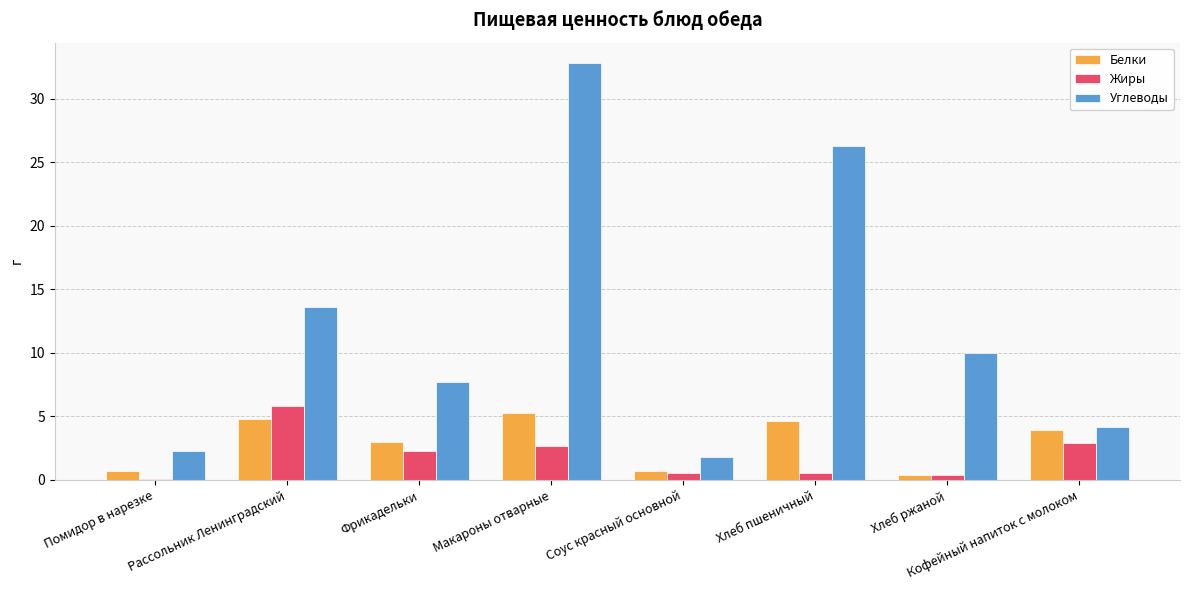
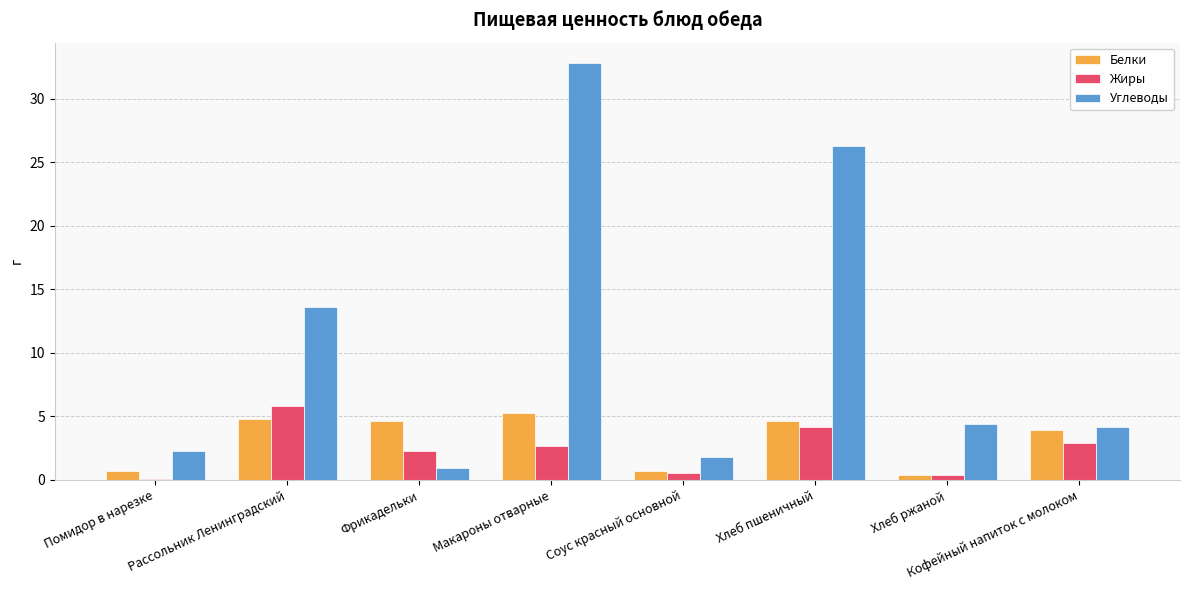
Белки, Фрикадельки: 3.0 -> 4.6
Углеводы, Фрикадельки: 7.7 -> 0.9
Жиры, Хлеб пшеничный: 0.5 -> 4.2
Углеводы, Хлеб ржаной: 10.0 -> 4.4
